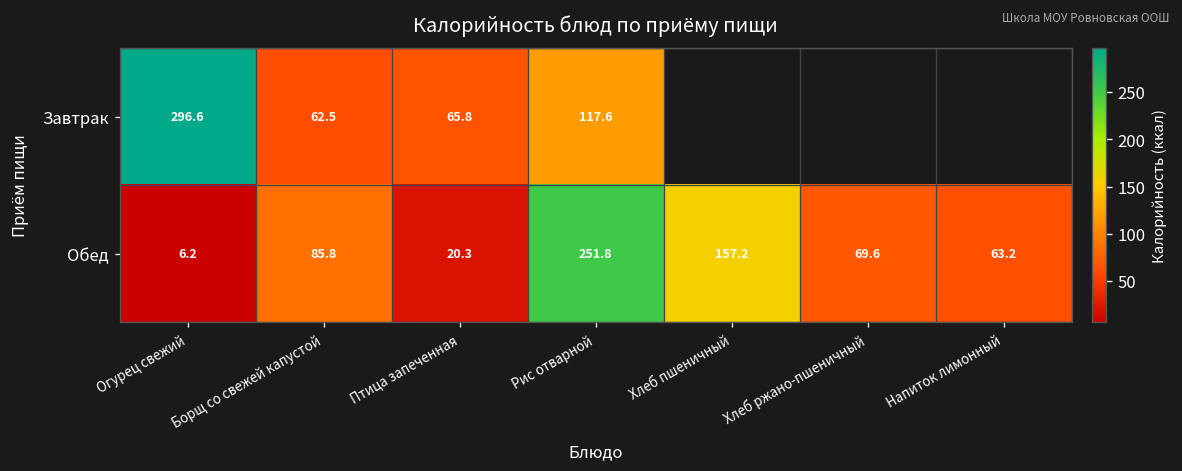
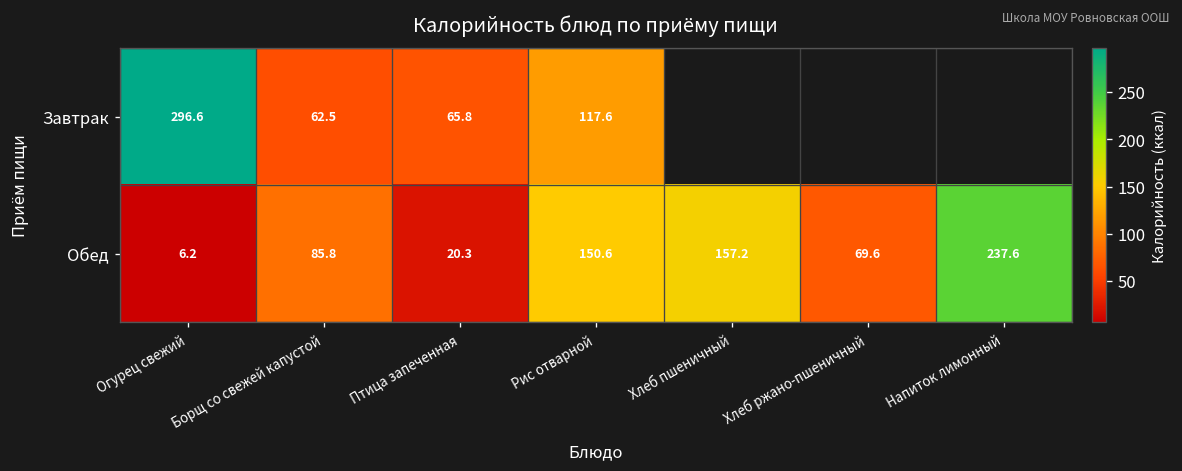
Обед, Рис отварной: 251.8 -> 150.6
Обед, Напиток лимонный: 63.2 -> 237.6
